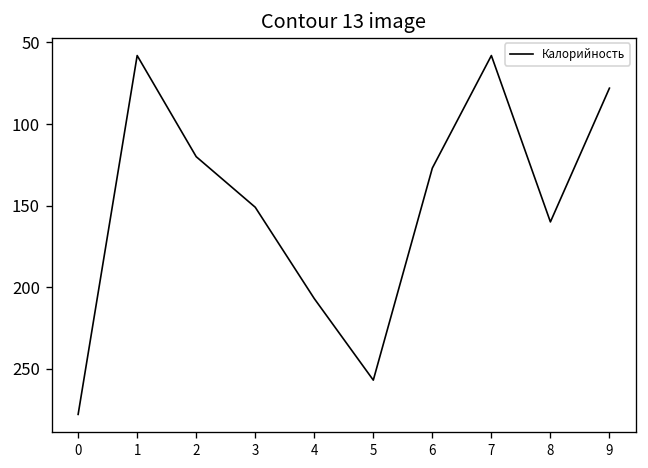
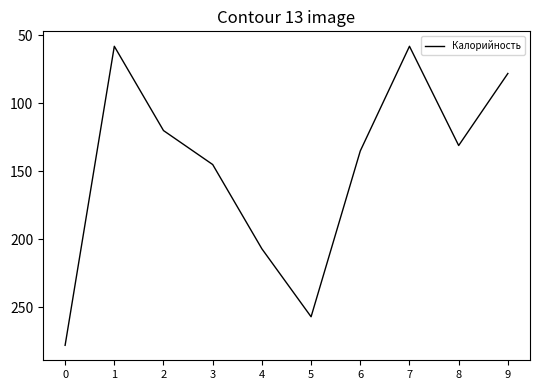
3: 151 -> 145
6: 127 -> 135
8: 160 -> 131
